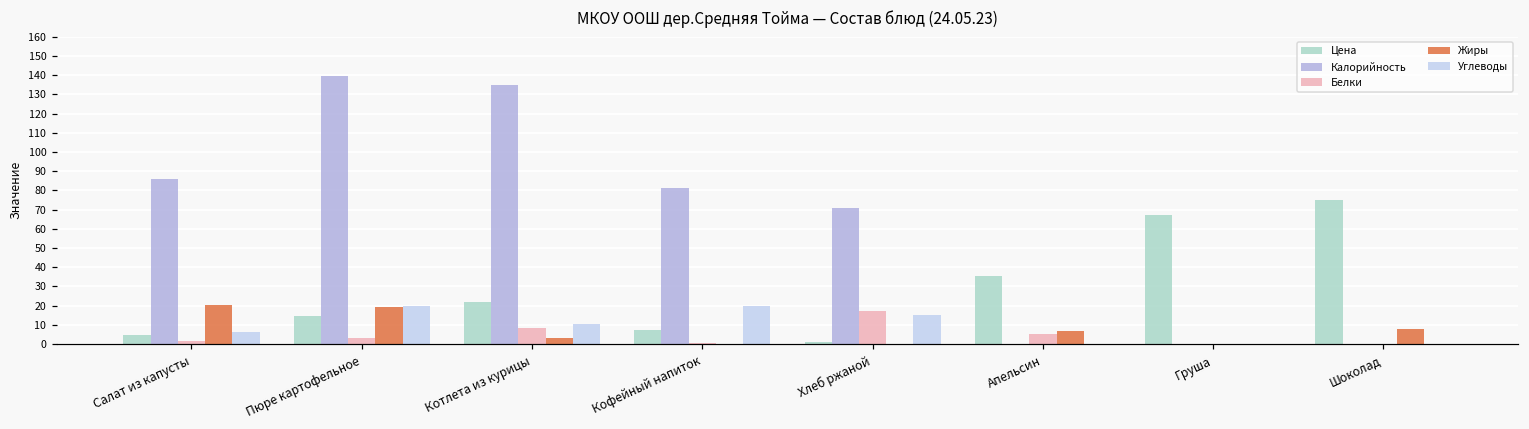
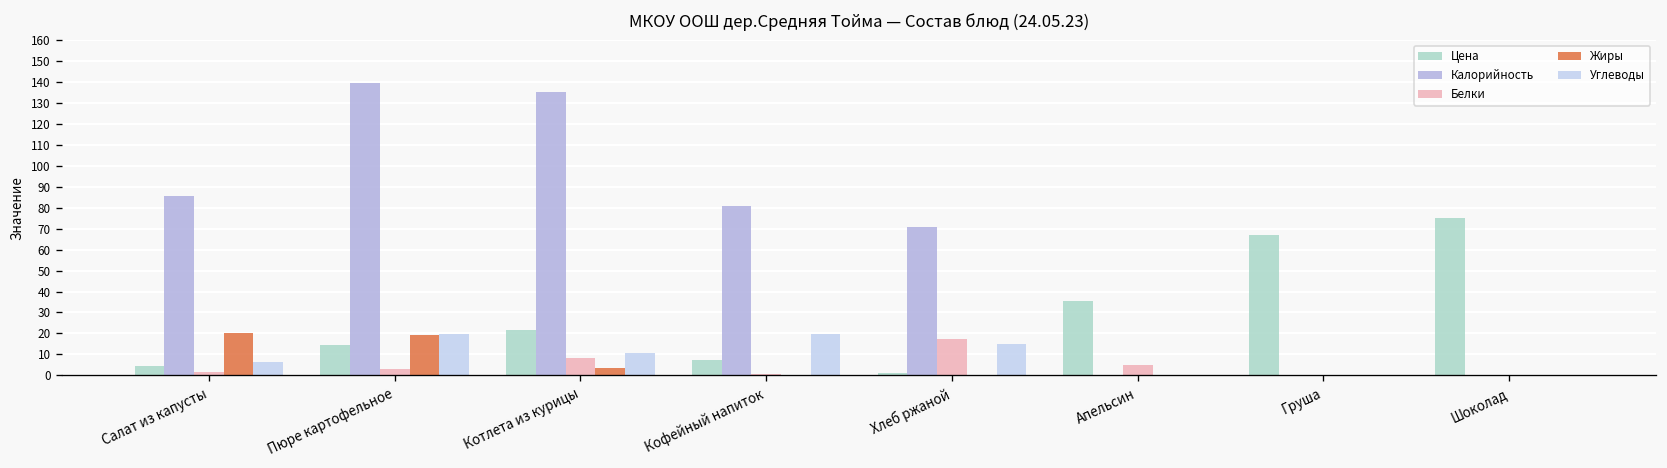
Жиры, Апельсин: 7 -> 0
Жиры, Шоколад: 8 -> 0
